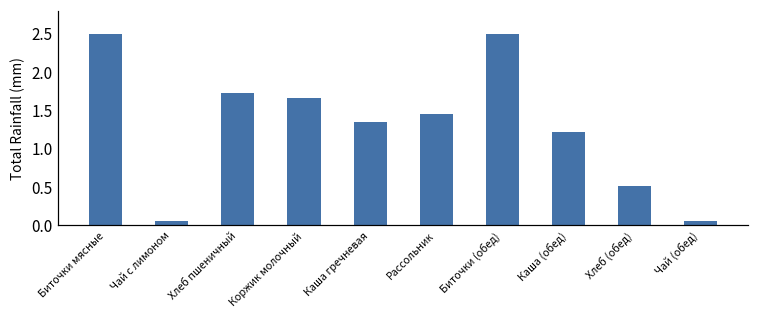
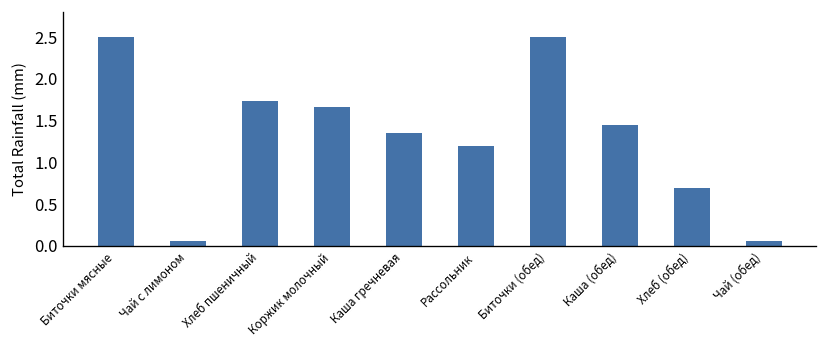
Рассольник: 1.5 -> 1.2
Каша (обед): 1.2 -> 1.5
Хлеб (обед): 0.5 -> 0.7
